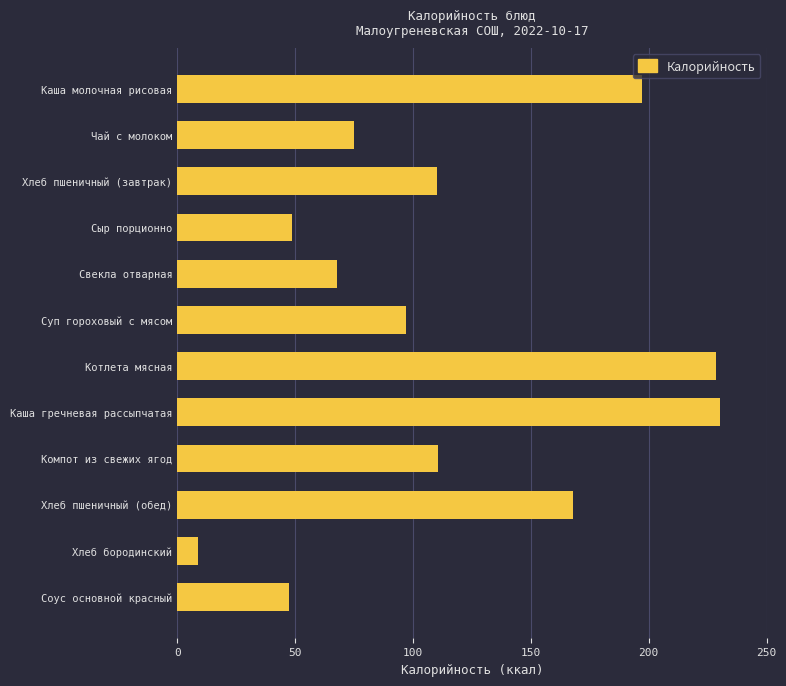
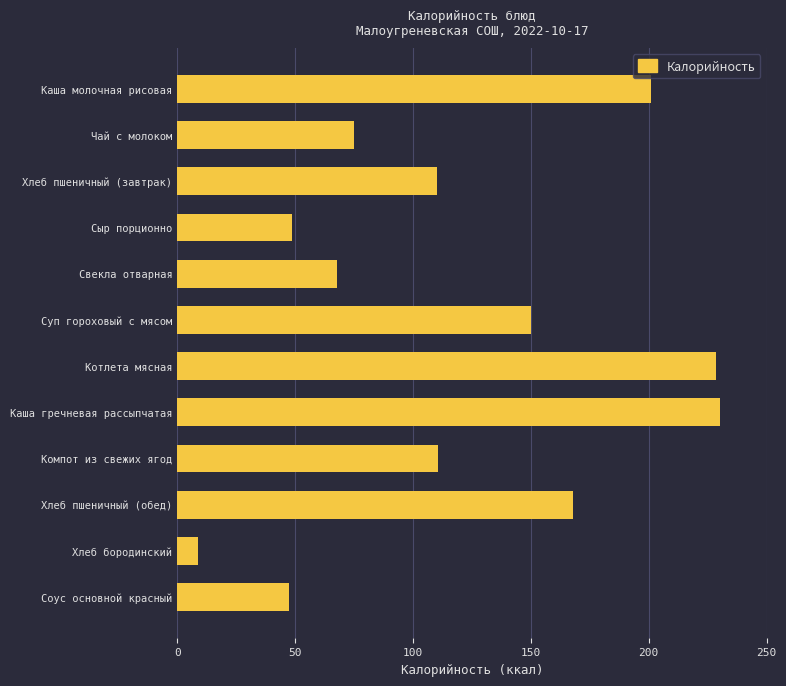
Каша молочная рисовая: 197 -> 201
Суп гороховый с мясом: 97 -> 150
